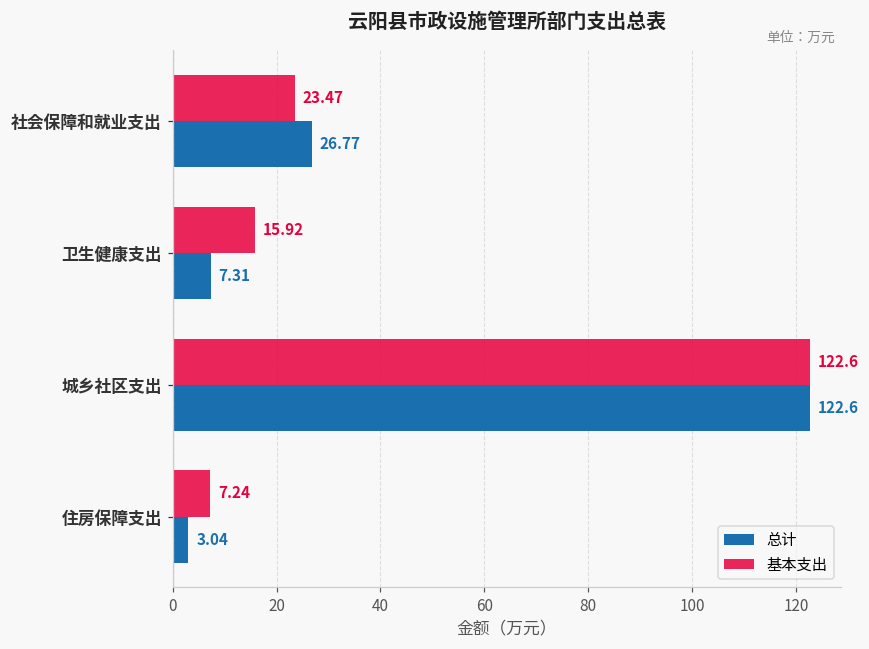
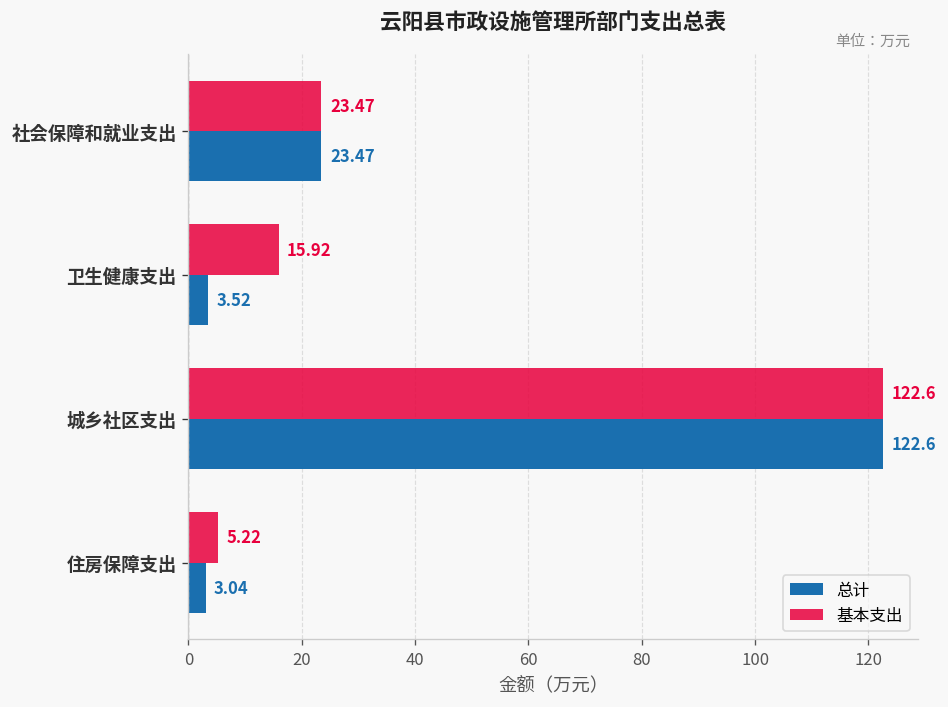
总计, 社会保障和就业支出: 26.77 -> 23.47
总计, 卫生健康支出: 7.31 -> 3.52
基本支出, 住房保障支出: 7.24 -> 5.22
